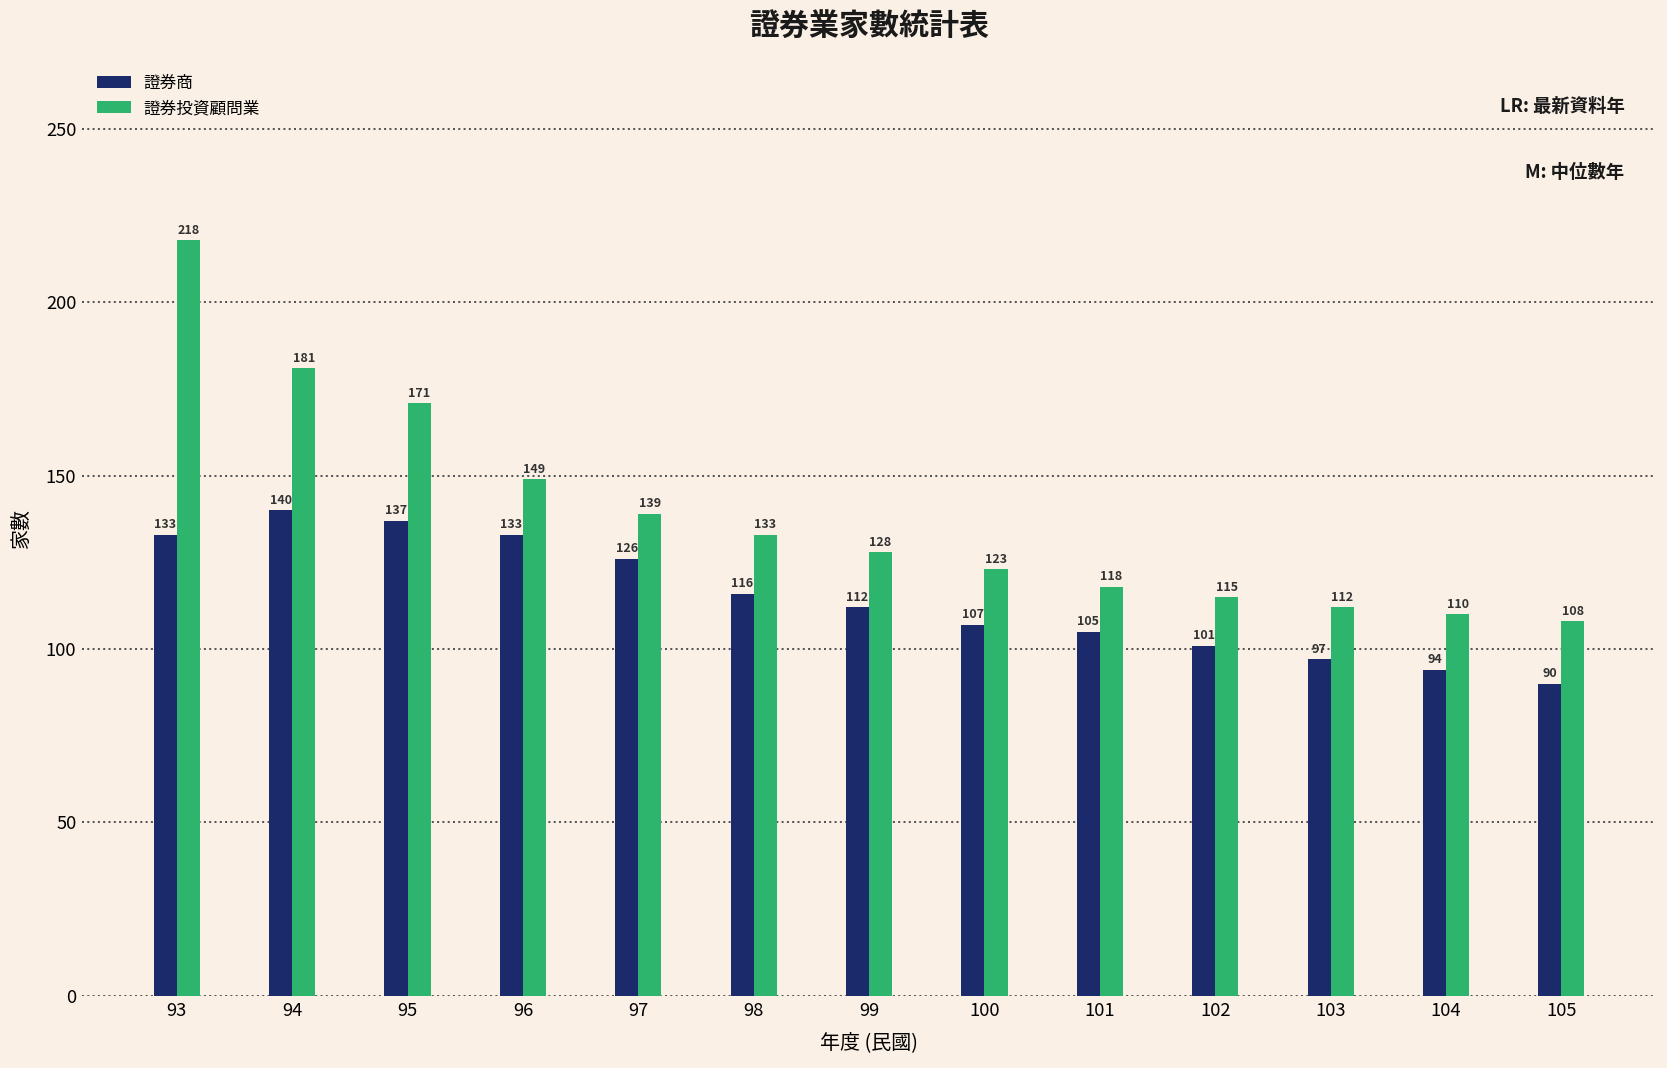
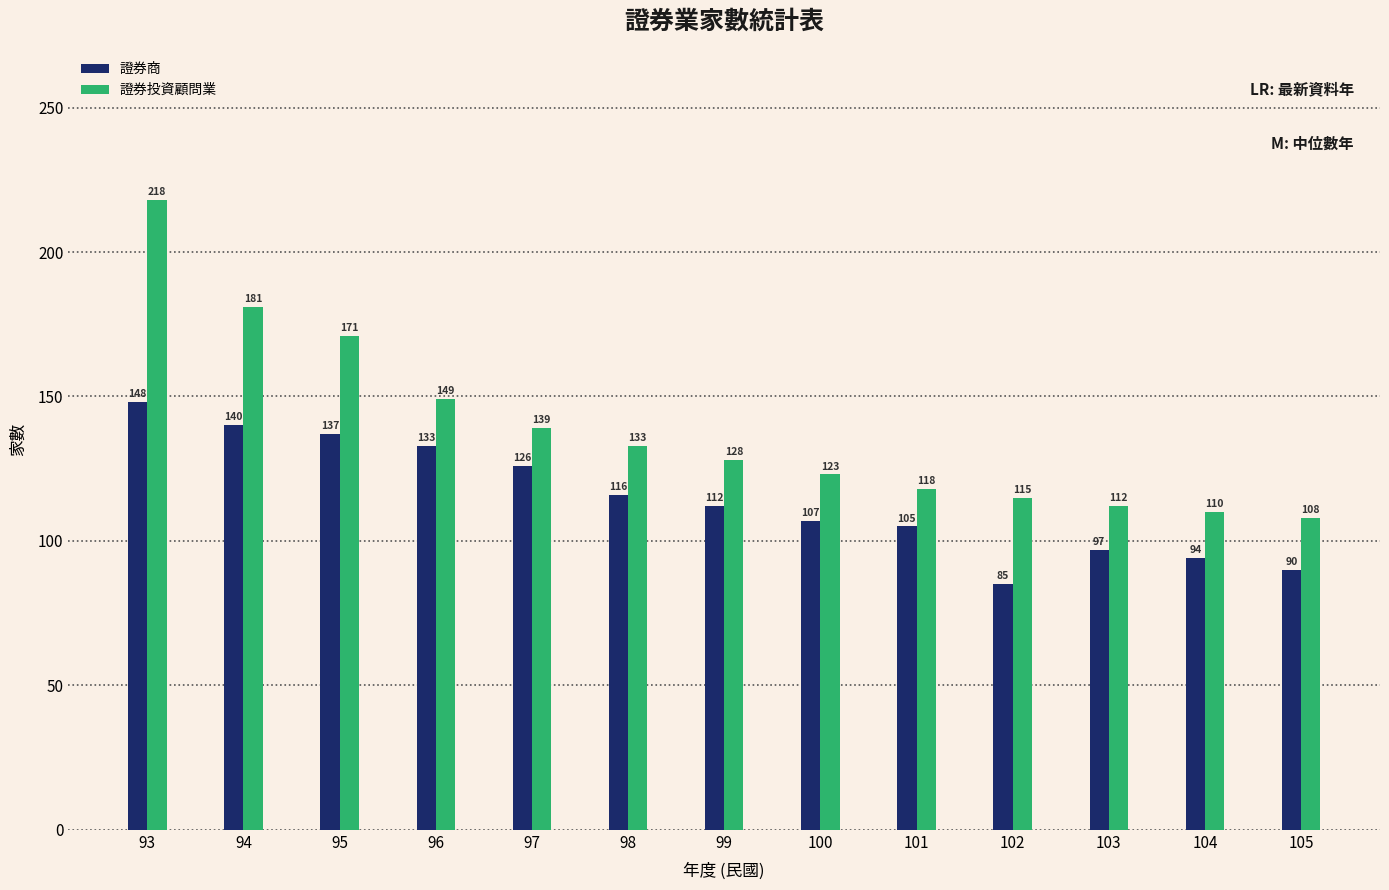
證券商, 93: 133 -> 148
證券商, 102: 101 -> 85
